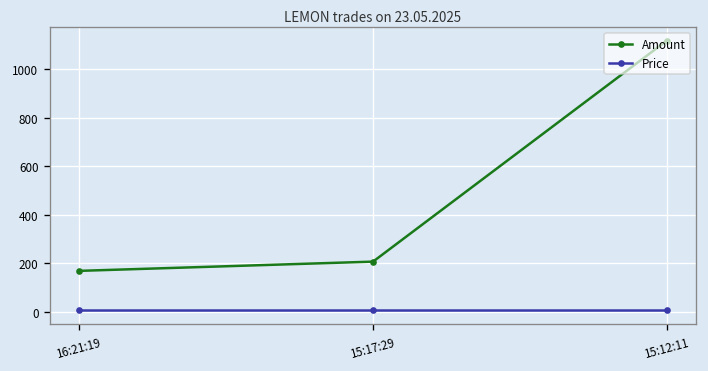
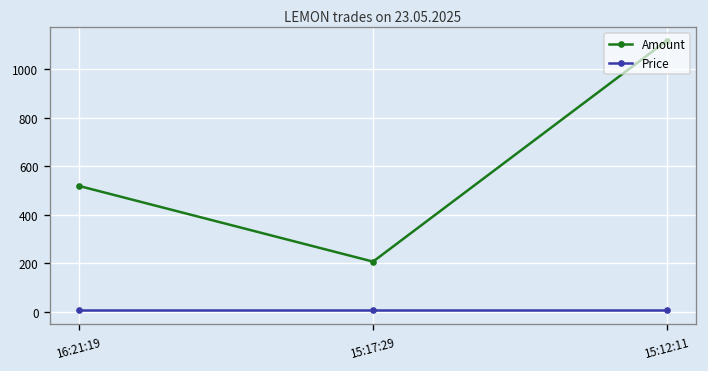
Amount, 16:21:19: 170 -> 520
